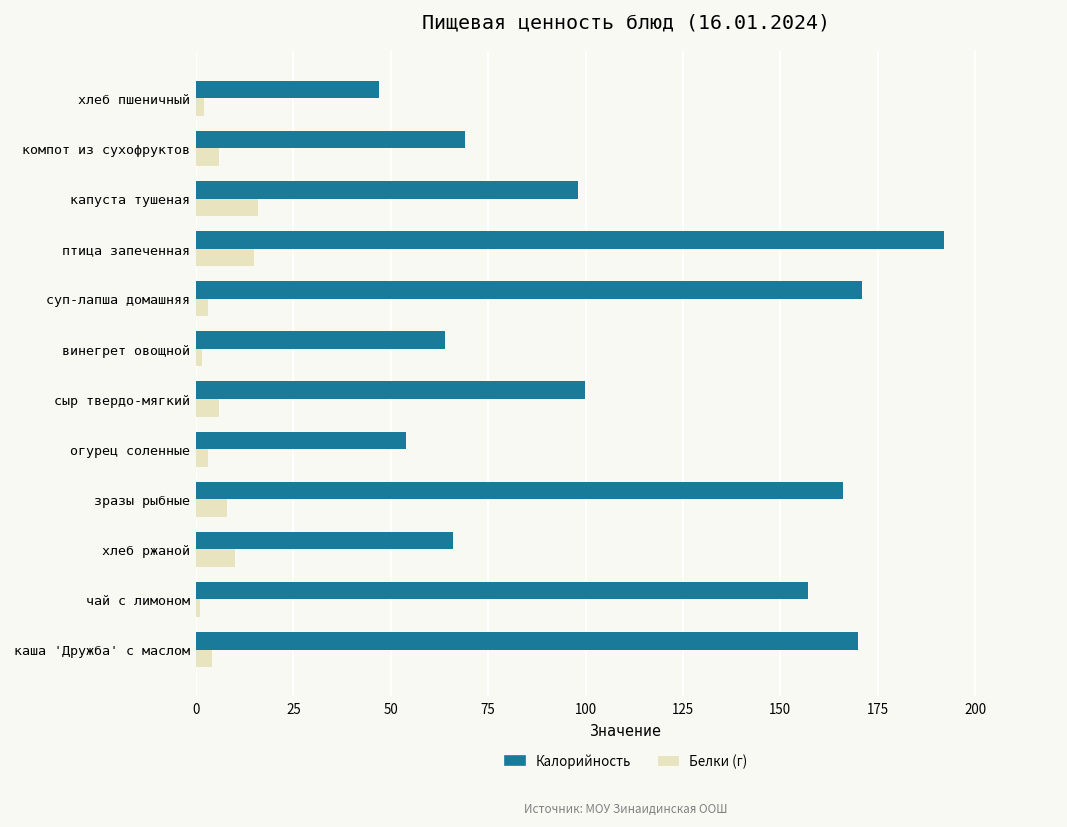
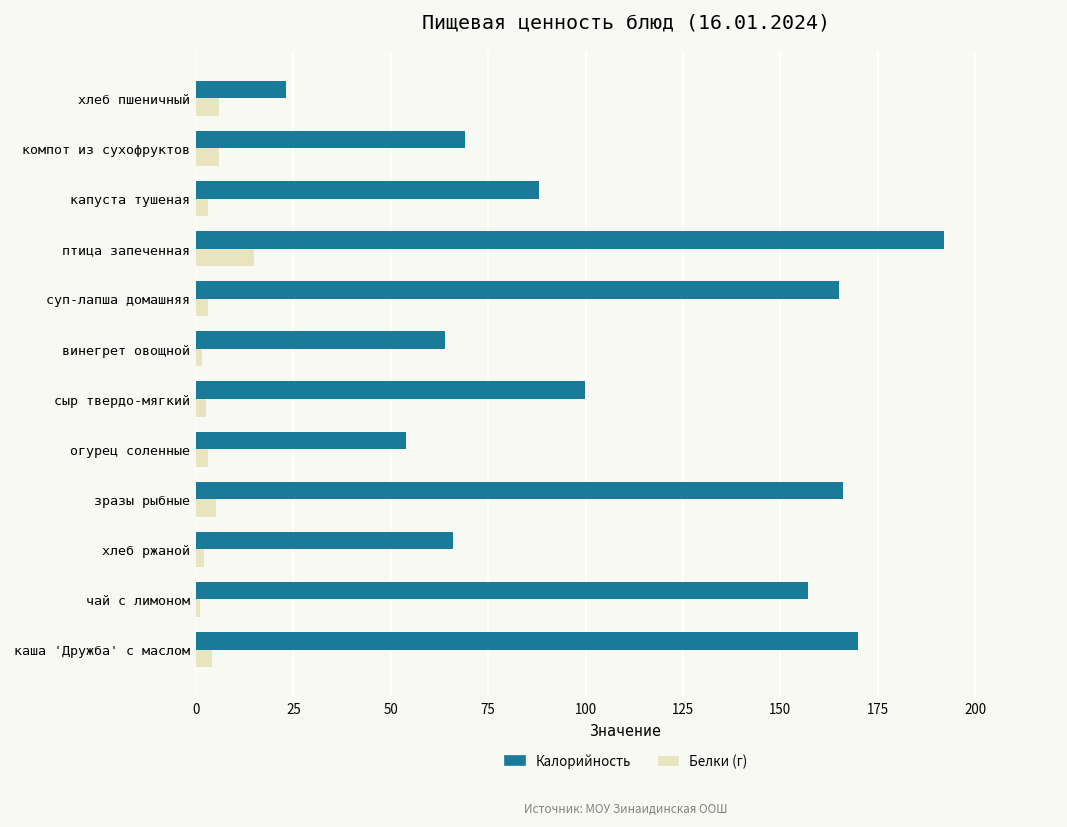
Калорийность, хлеб пшеничный: 47 -> 23
Белки (г), хлеб пшеничный: 2 -> 6
Калорийность, капуста тушеная: 98 -> 88
Белки (г), капуста тушеная: 16 -> 3
Калорийность, суп-лапша домашняя: 171 -> 165
Белки (г), сыр твердо-мягкий: 6 -> 3
Белки (г), зразы рыбные: 8 -> 5
Белки (г), хлеб ржаной: 10 -> 2
